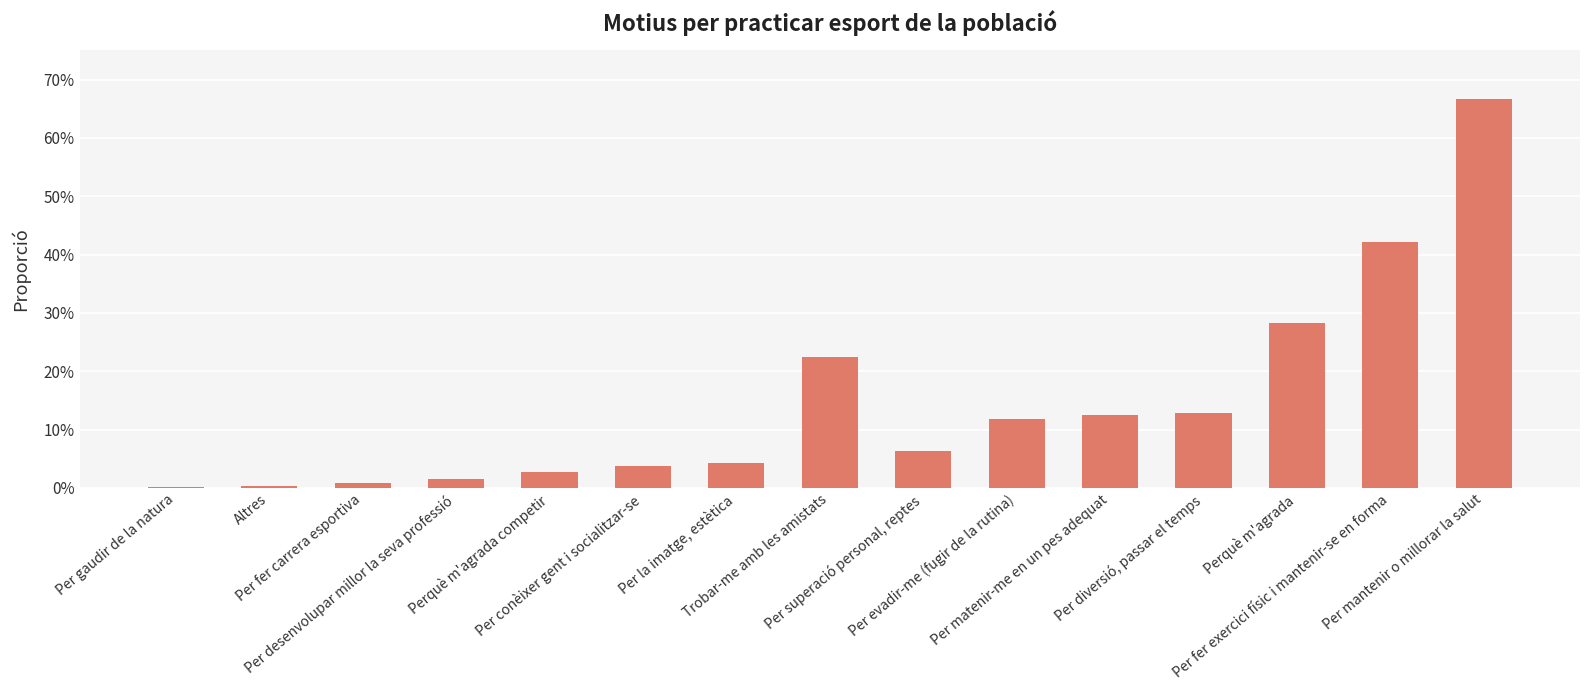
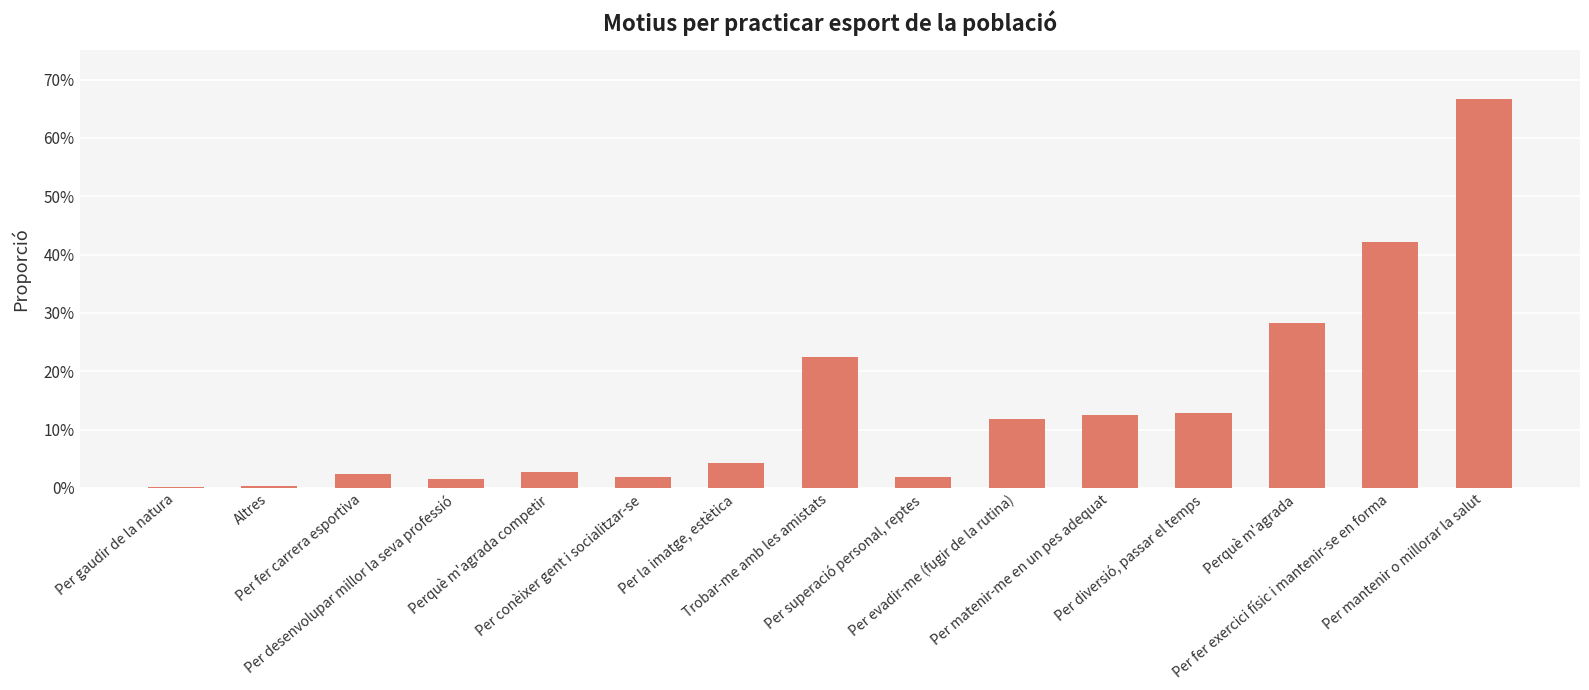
Per fer carrera esportiva: 1% -> 2%
Per conèixer gent i socialitzar-se: 4% -> 2%
Per superació personal, reptes: 6% -> 2%
